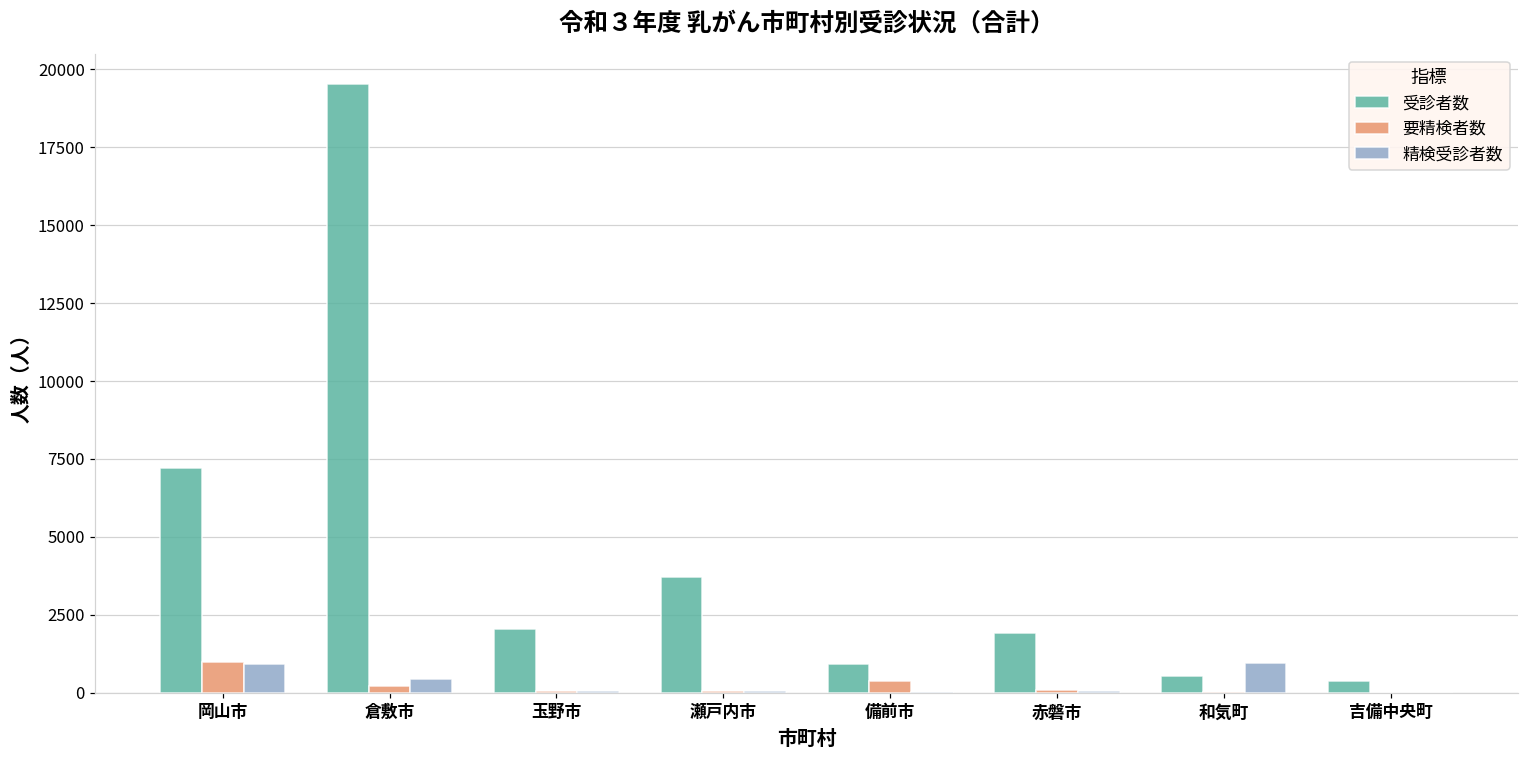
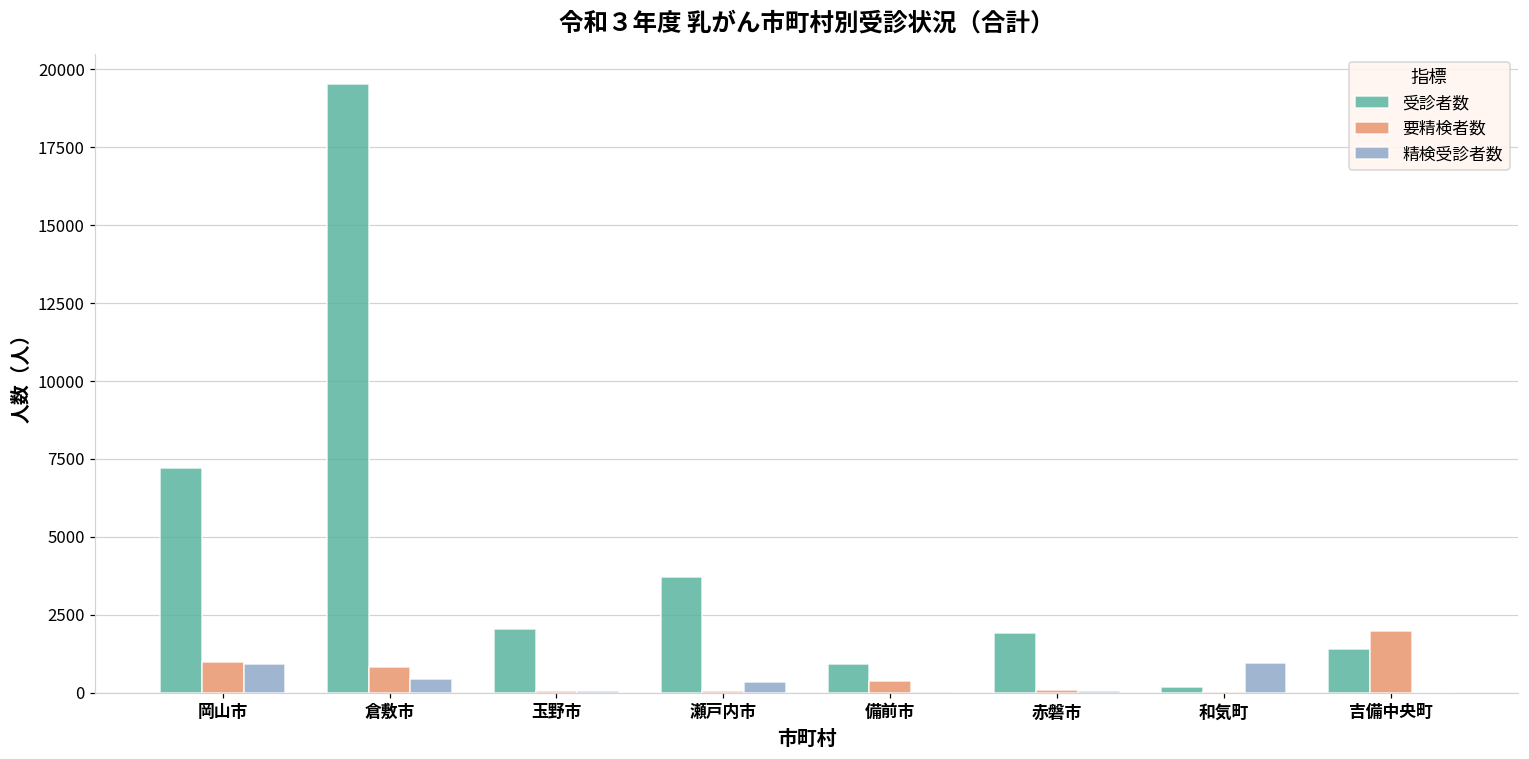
要精検者数, 倉敷市: 200 -> 800
精検受診者数, 瀬戸内市: 0 -> 300
受診者数, 和気町: 500 -> 200
受診者数, 吉備中央町: 400 -> 1400
要精検者数, 吉備中央町: 0 -> 2000
